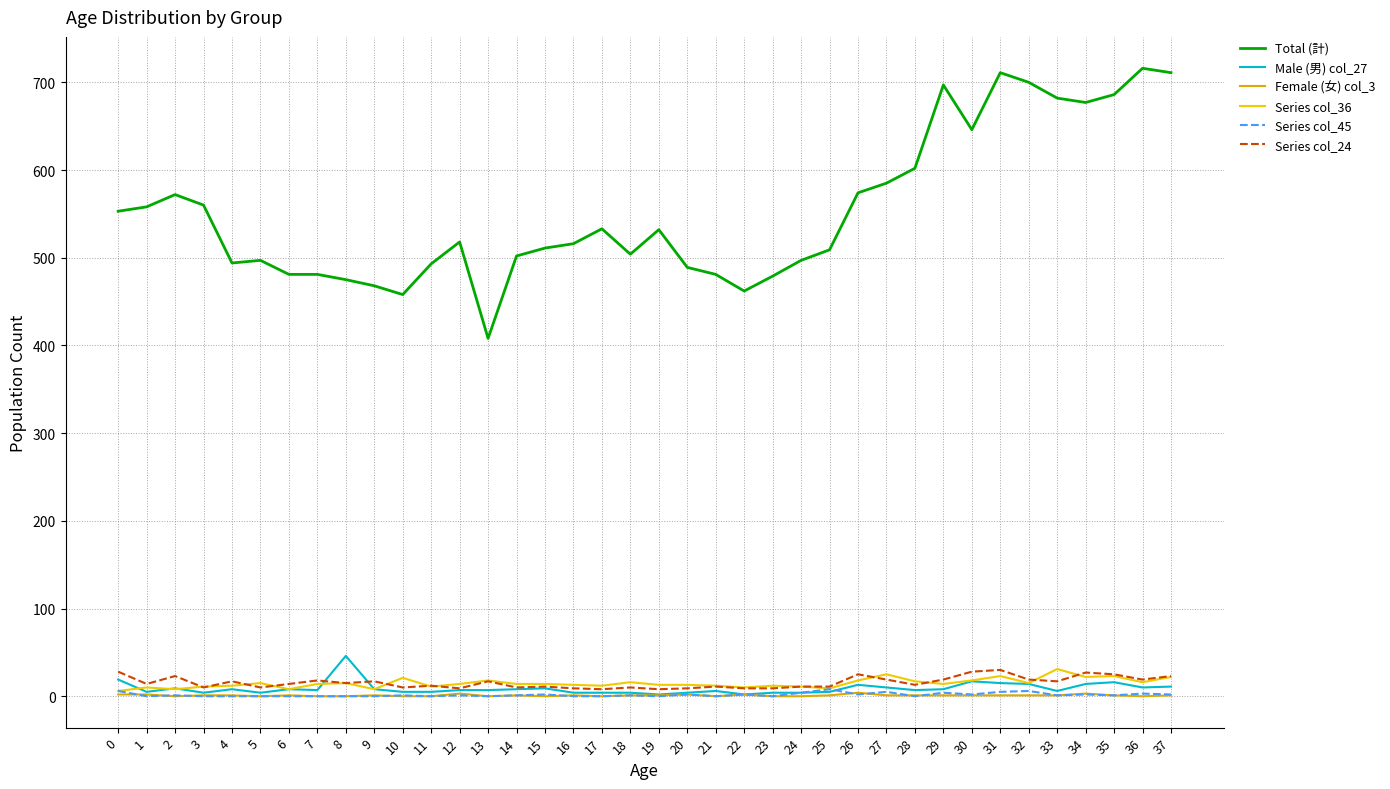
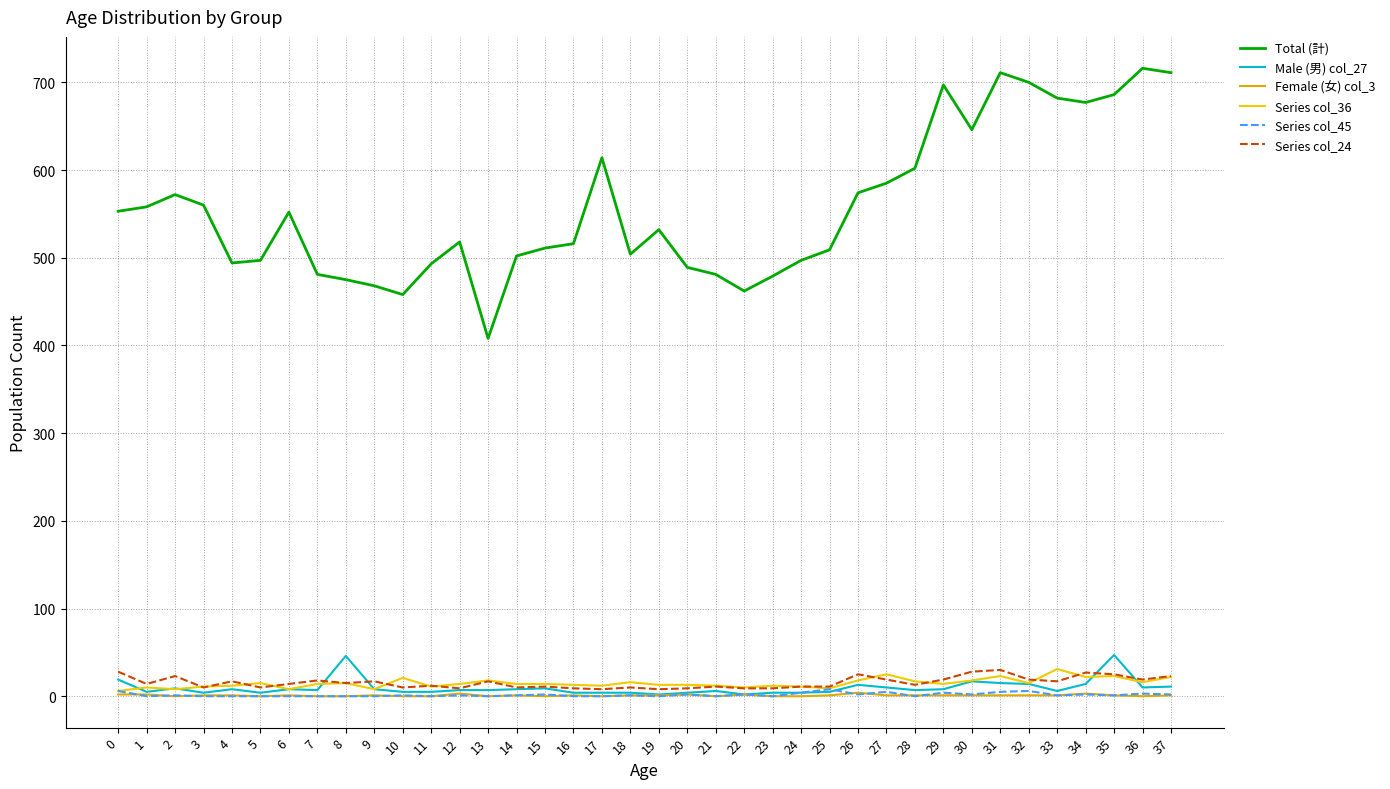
Total (計), 6: 480 -> 550
Total (計), 17: 530 -> 610
Male (男) col_27, 35: 20 -> 50
